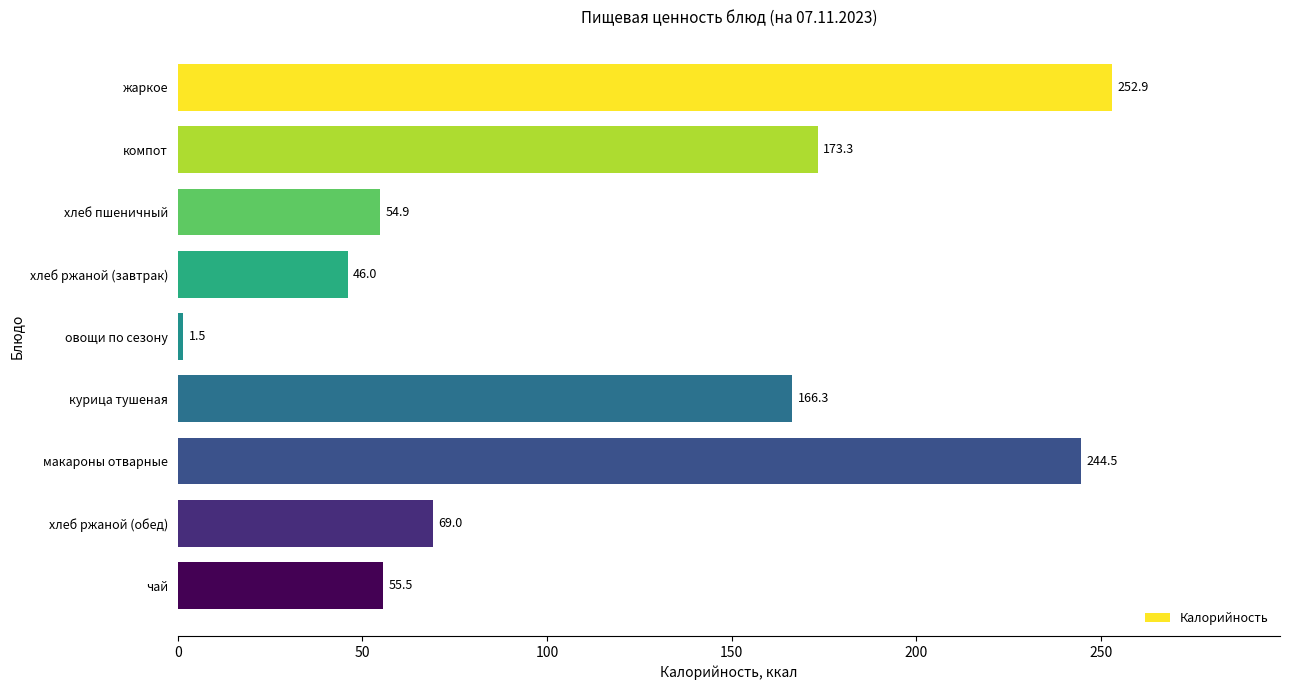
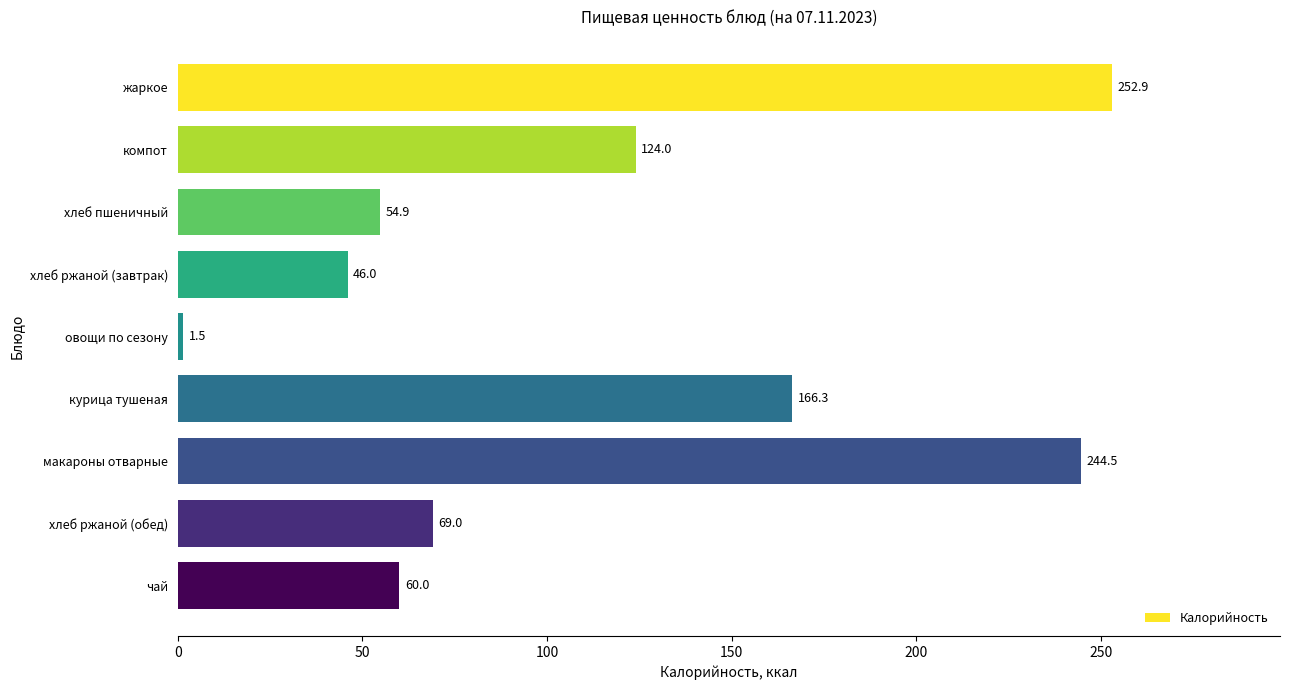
компот: 173.3 -> 124.0
чай: 55.5 -> 60.0
